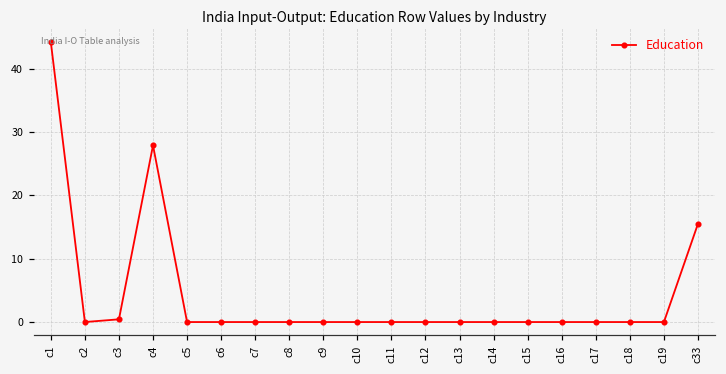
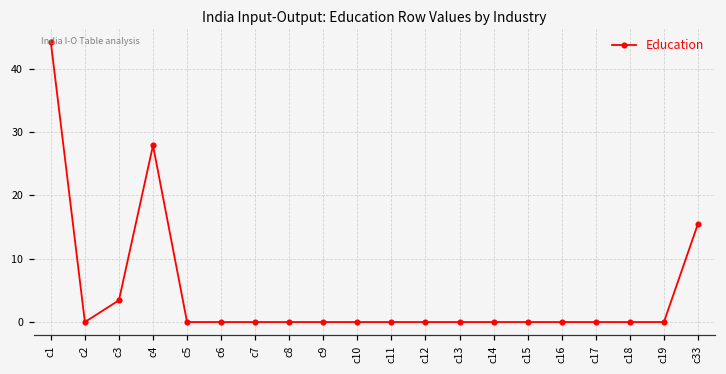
c3: 0 -> 3
